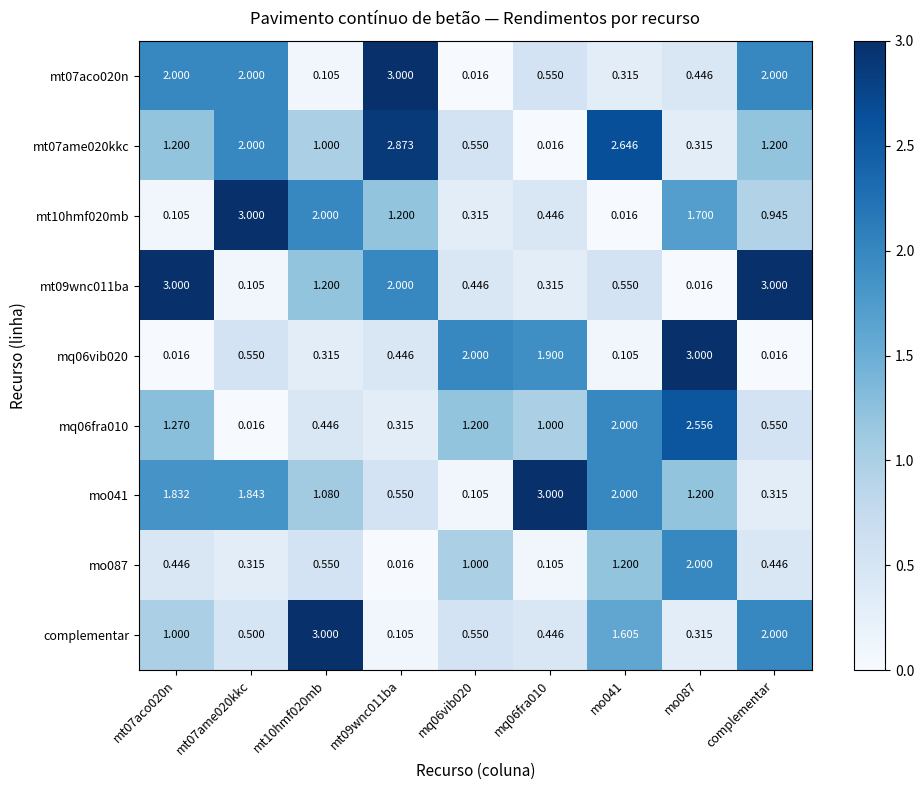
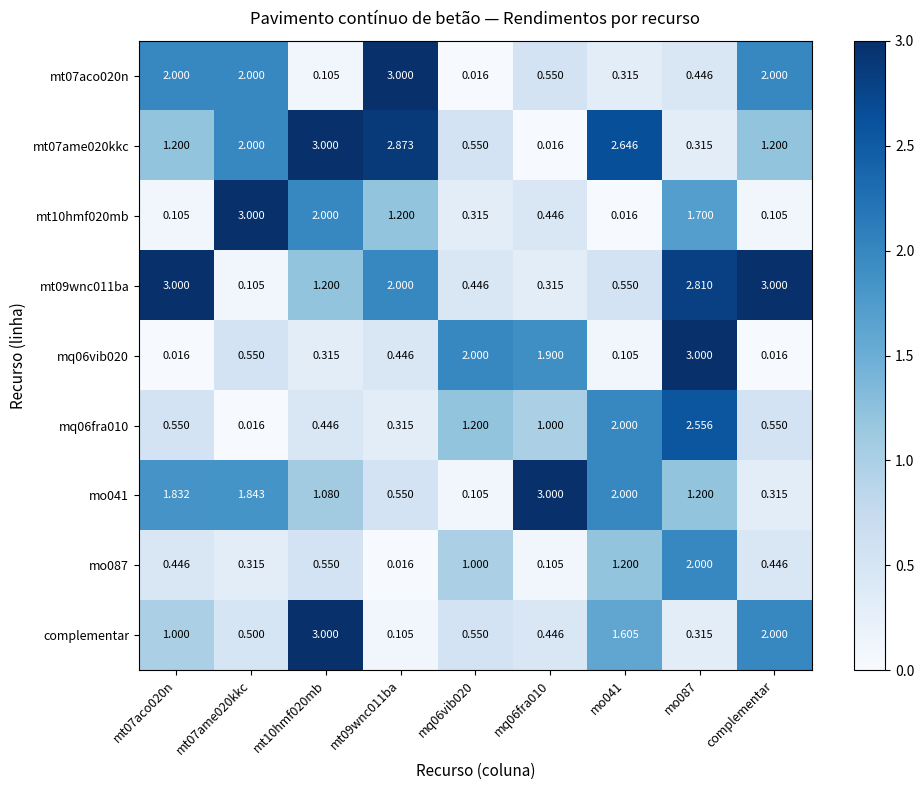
mt07ame020kkc, mt10hmf020mb: 1.000 -> 3.000
mt10hmf020mb, complementar: 0.945 -> 0.105
mt09wnc011ba, mo087: 0.016 -> 2.810
mq06fra010, mt07aco020n: 1.270 -> 0.550
